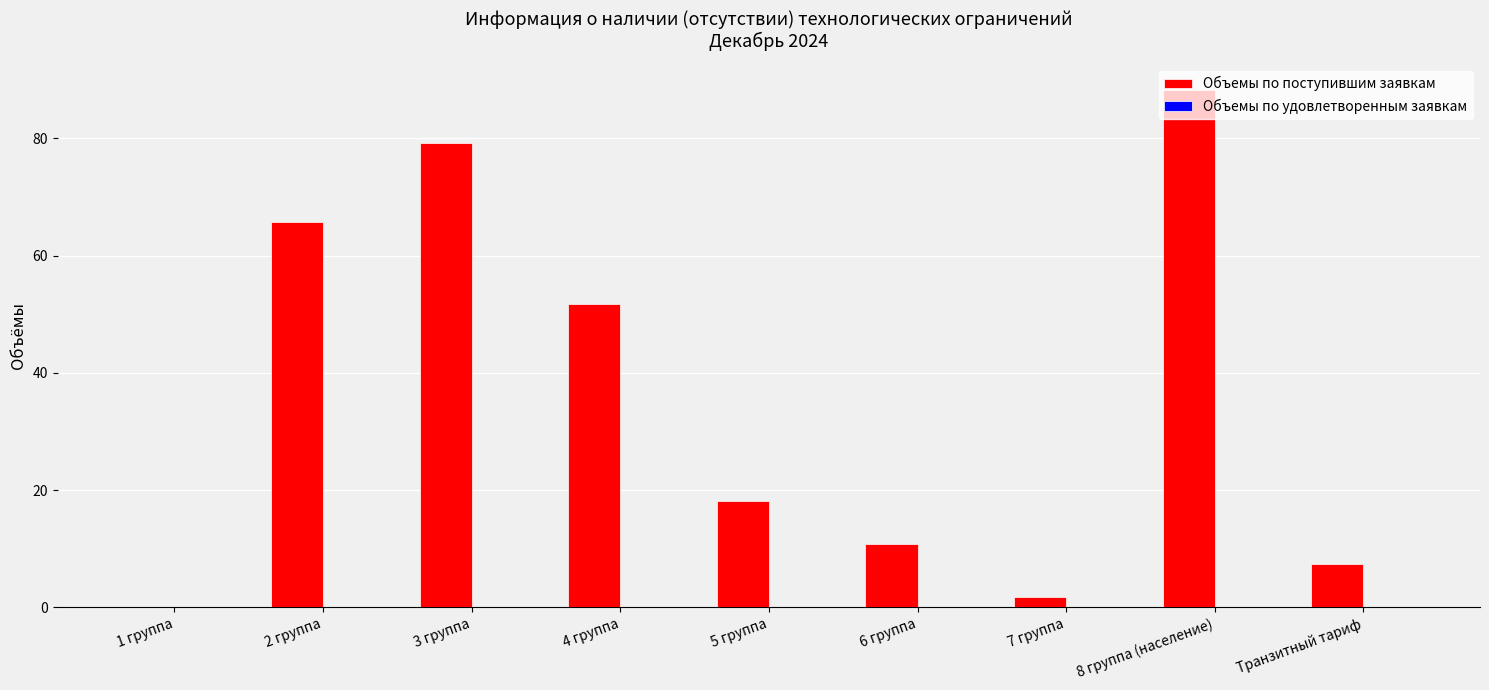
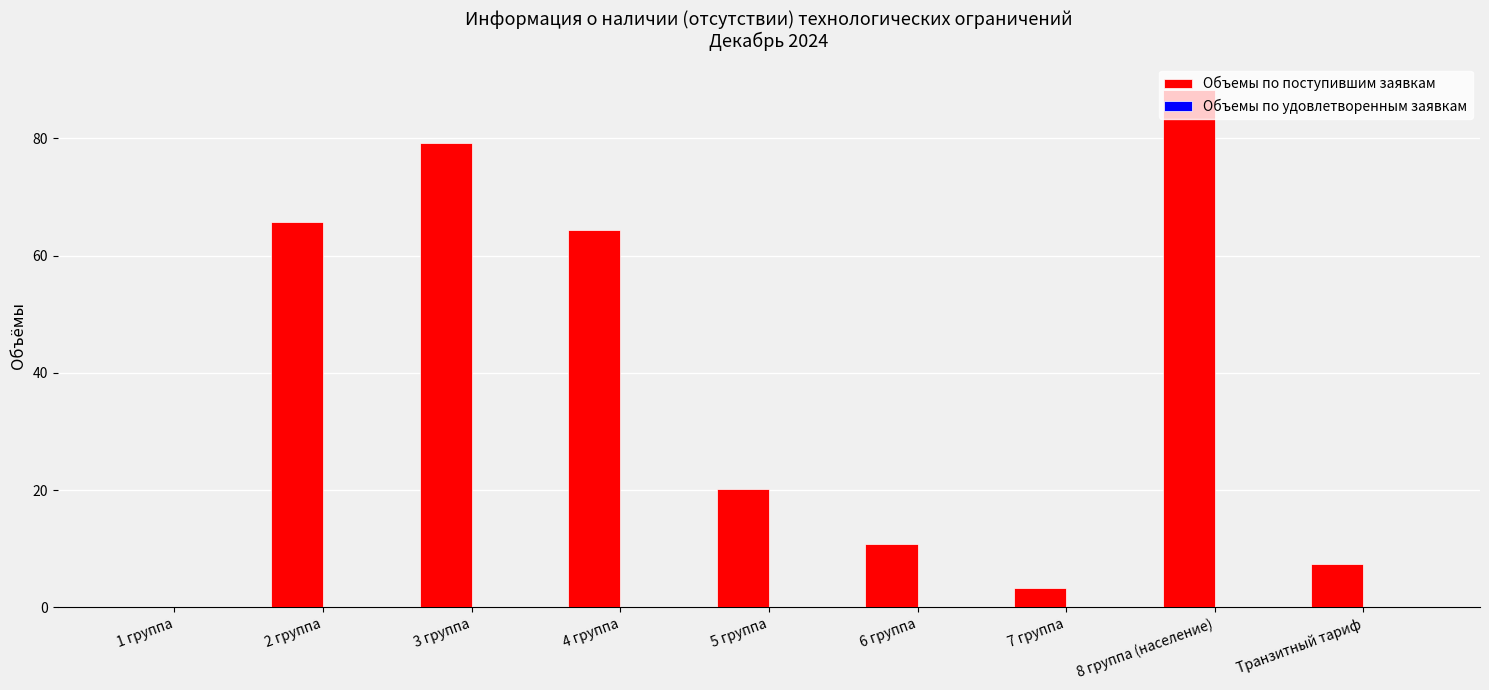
Объемы по поступившим заявкам, 4 группа: 52 -> 64
Объемы по поступившим заявкам, 5 группа: 18 -> 20
Объемы по поступившим заявкам, 7 группа: 2 -> 3
